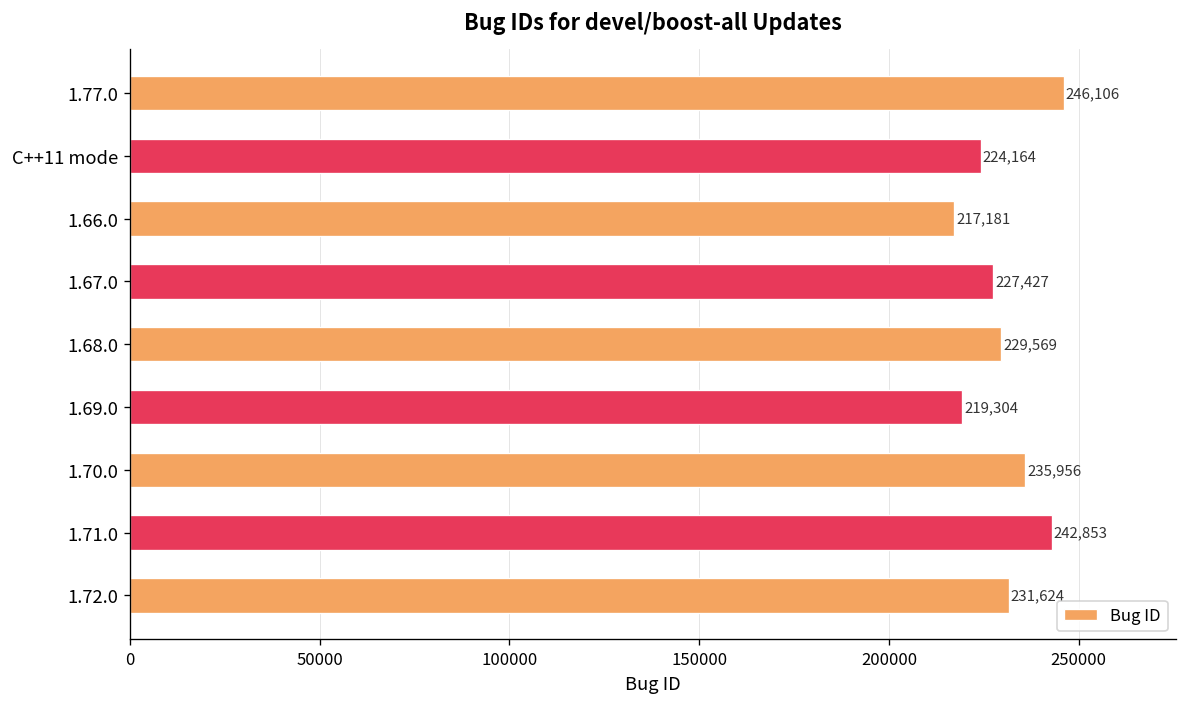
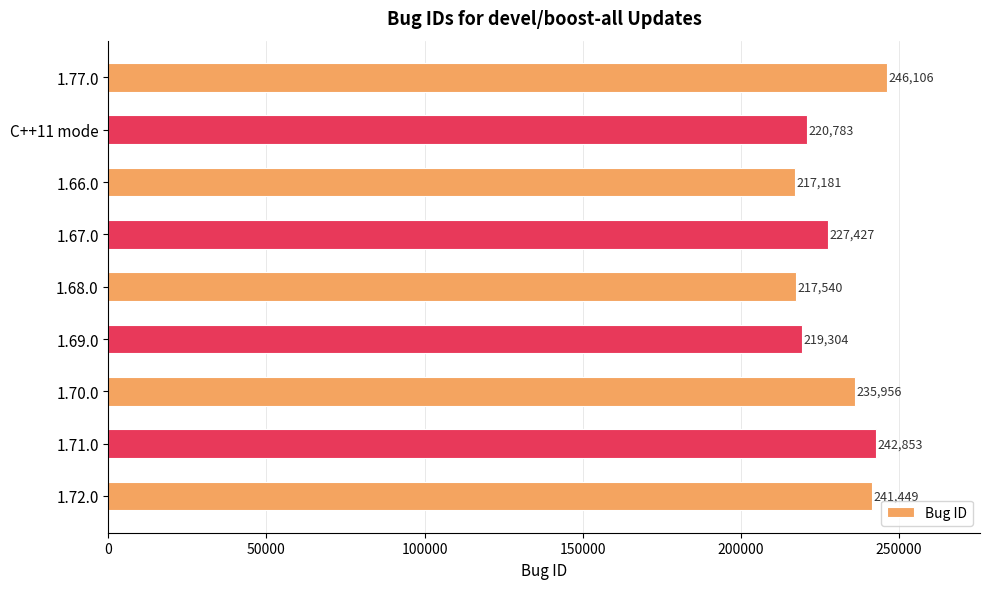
C++11 mode: 224,164 -> 220,783
1.68.0: 229,569 -> 217,540
1.72.0: 231,624 -> 241,449
